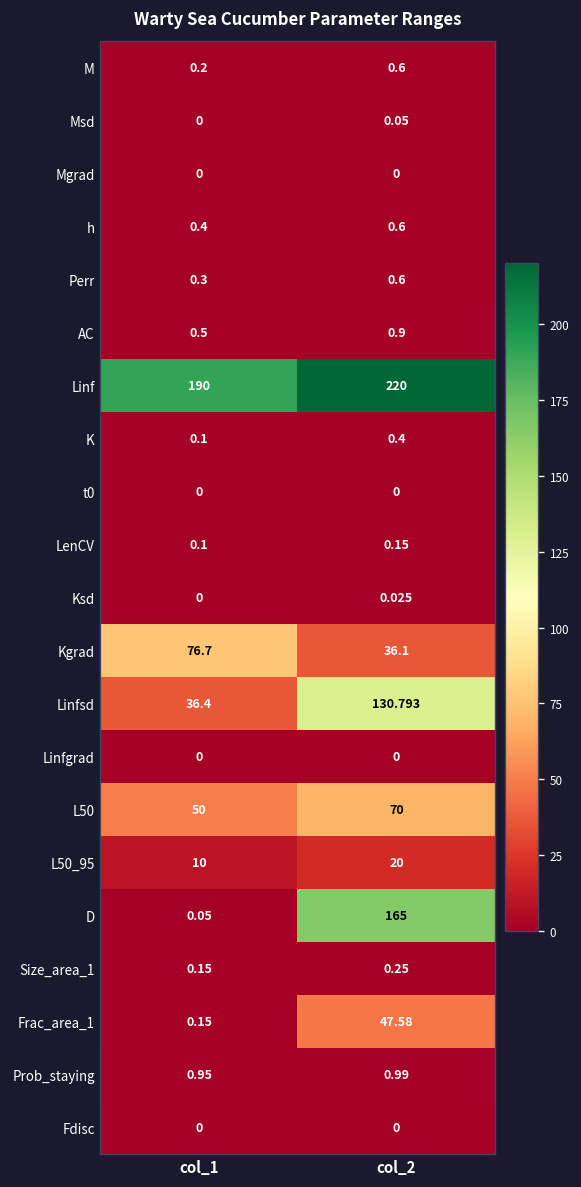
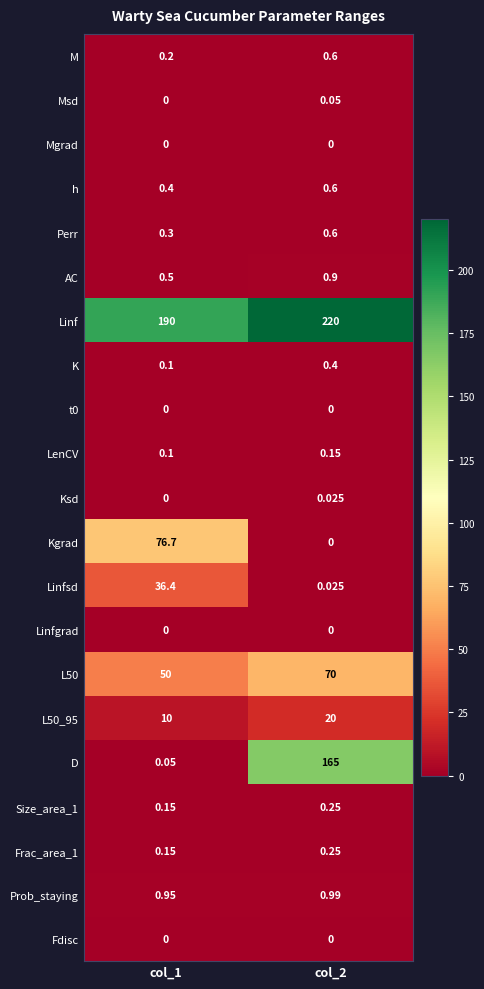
Kgrad, col_2: 36.1 -> 0
Linfsd, col_2: 130.793 -> 0.025
Frac_area_1, col_2: 47.58 -> 0.25
